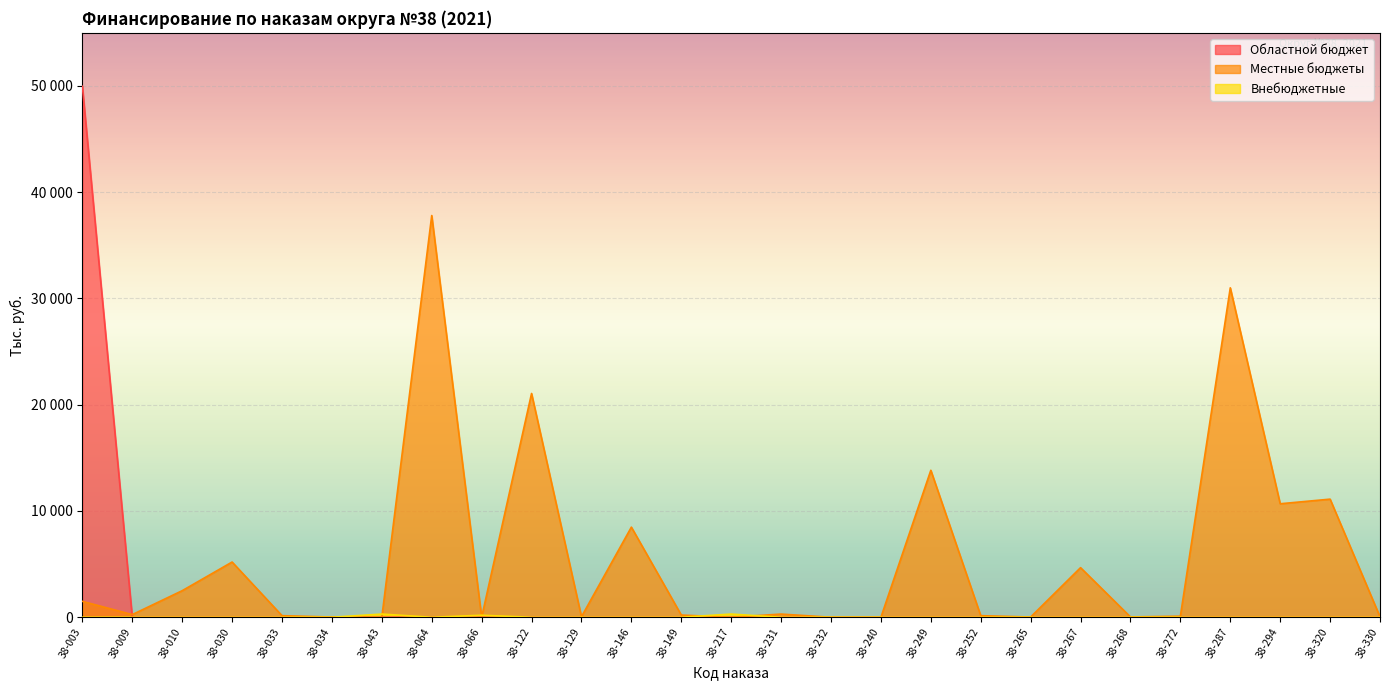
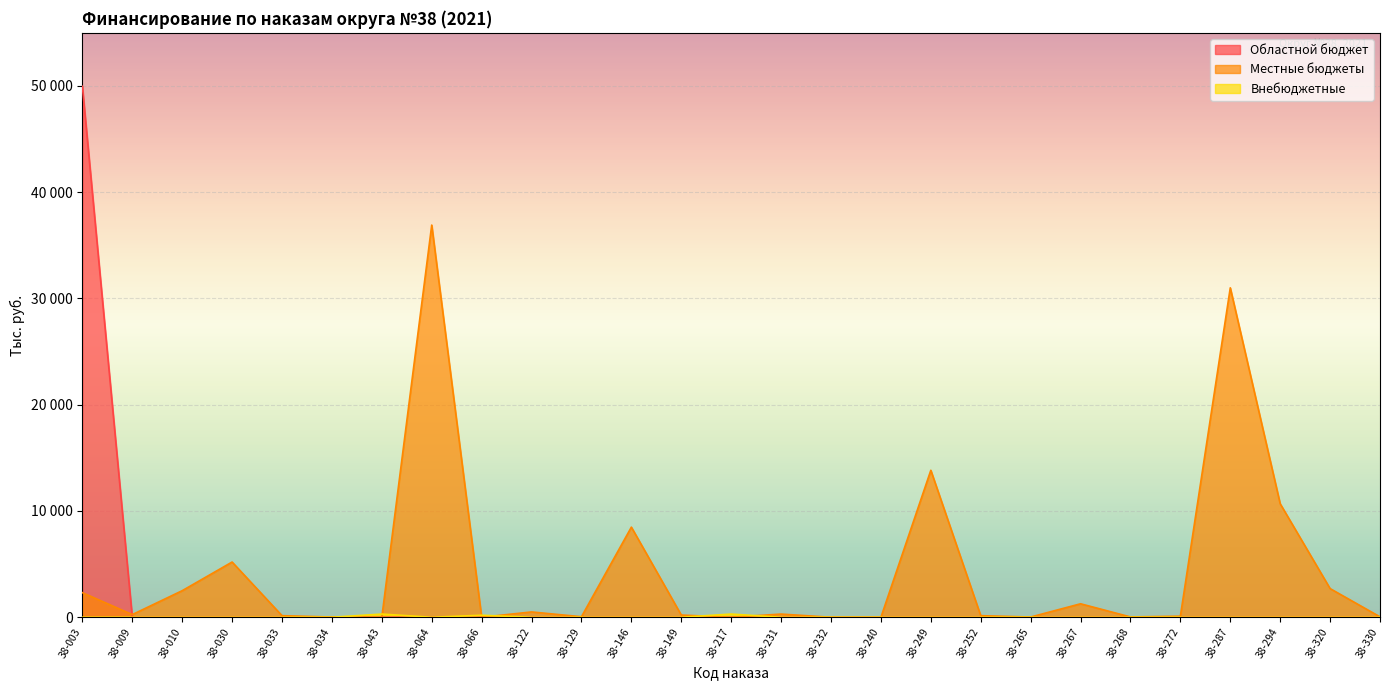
Местные бюджеты, 38-003: 1500 -> 2300
Местные бюджеты, 38-064: 37800 -> 36900
Местные бюджеты, 38-122: 21100 -> 500
Местные бюджеты, 38-267: 4700 -> 1300
Местные бюджеты, 38-320: 11100 -> 2700
